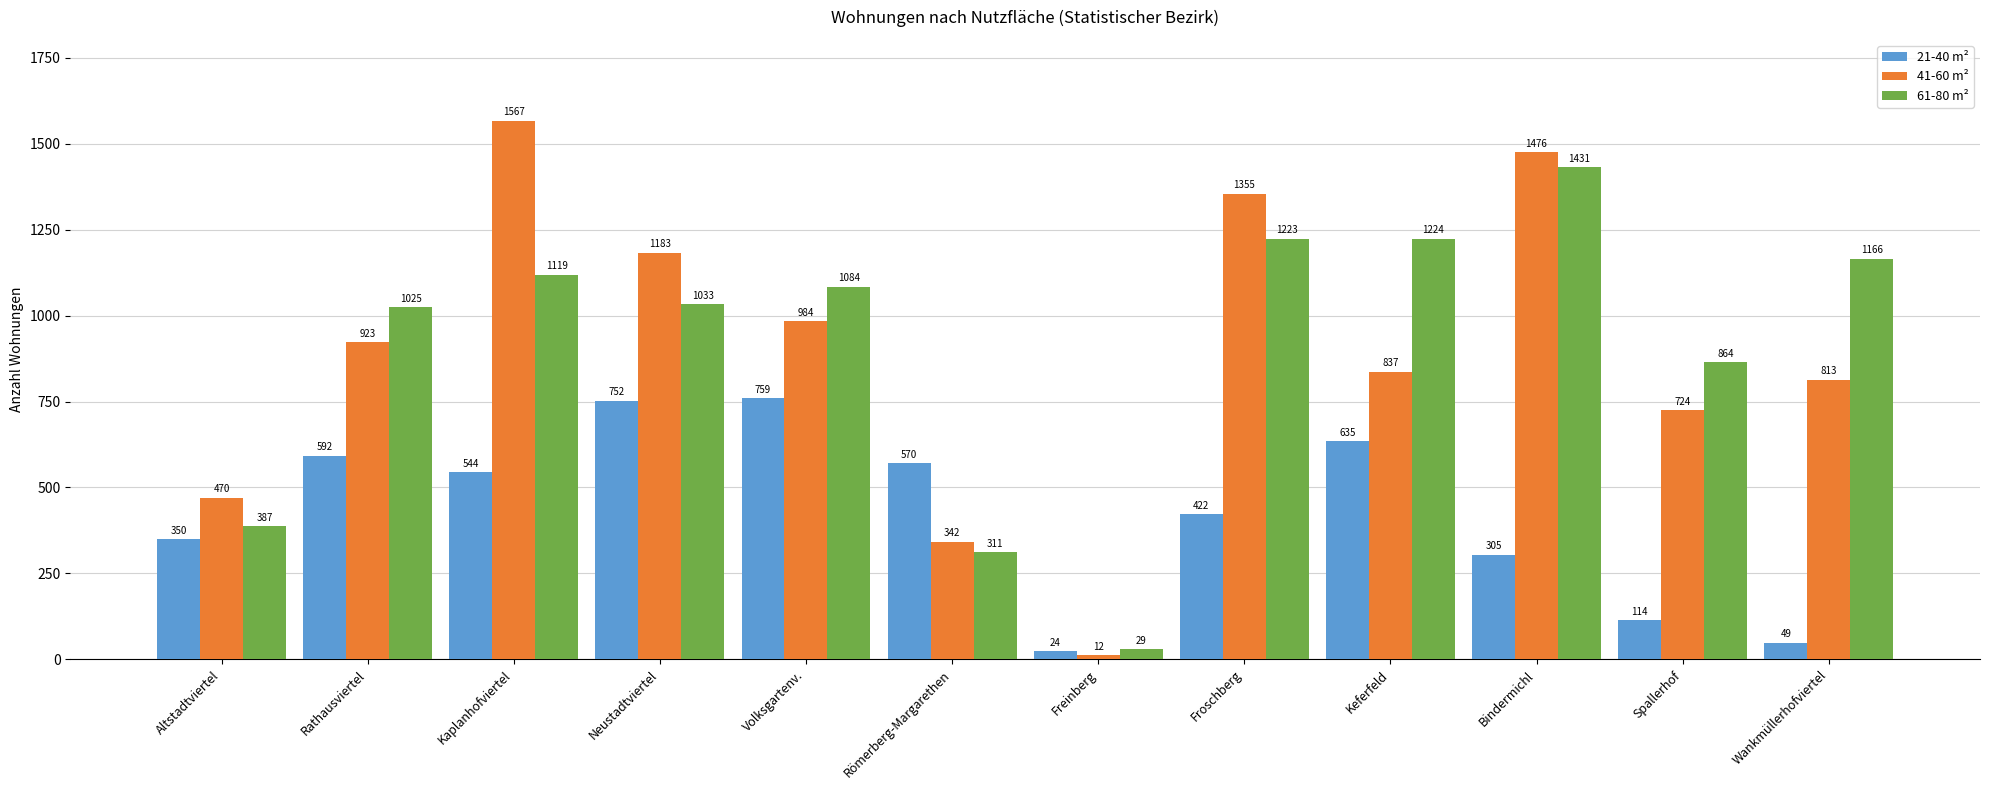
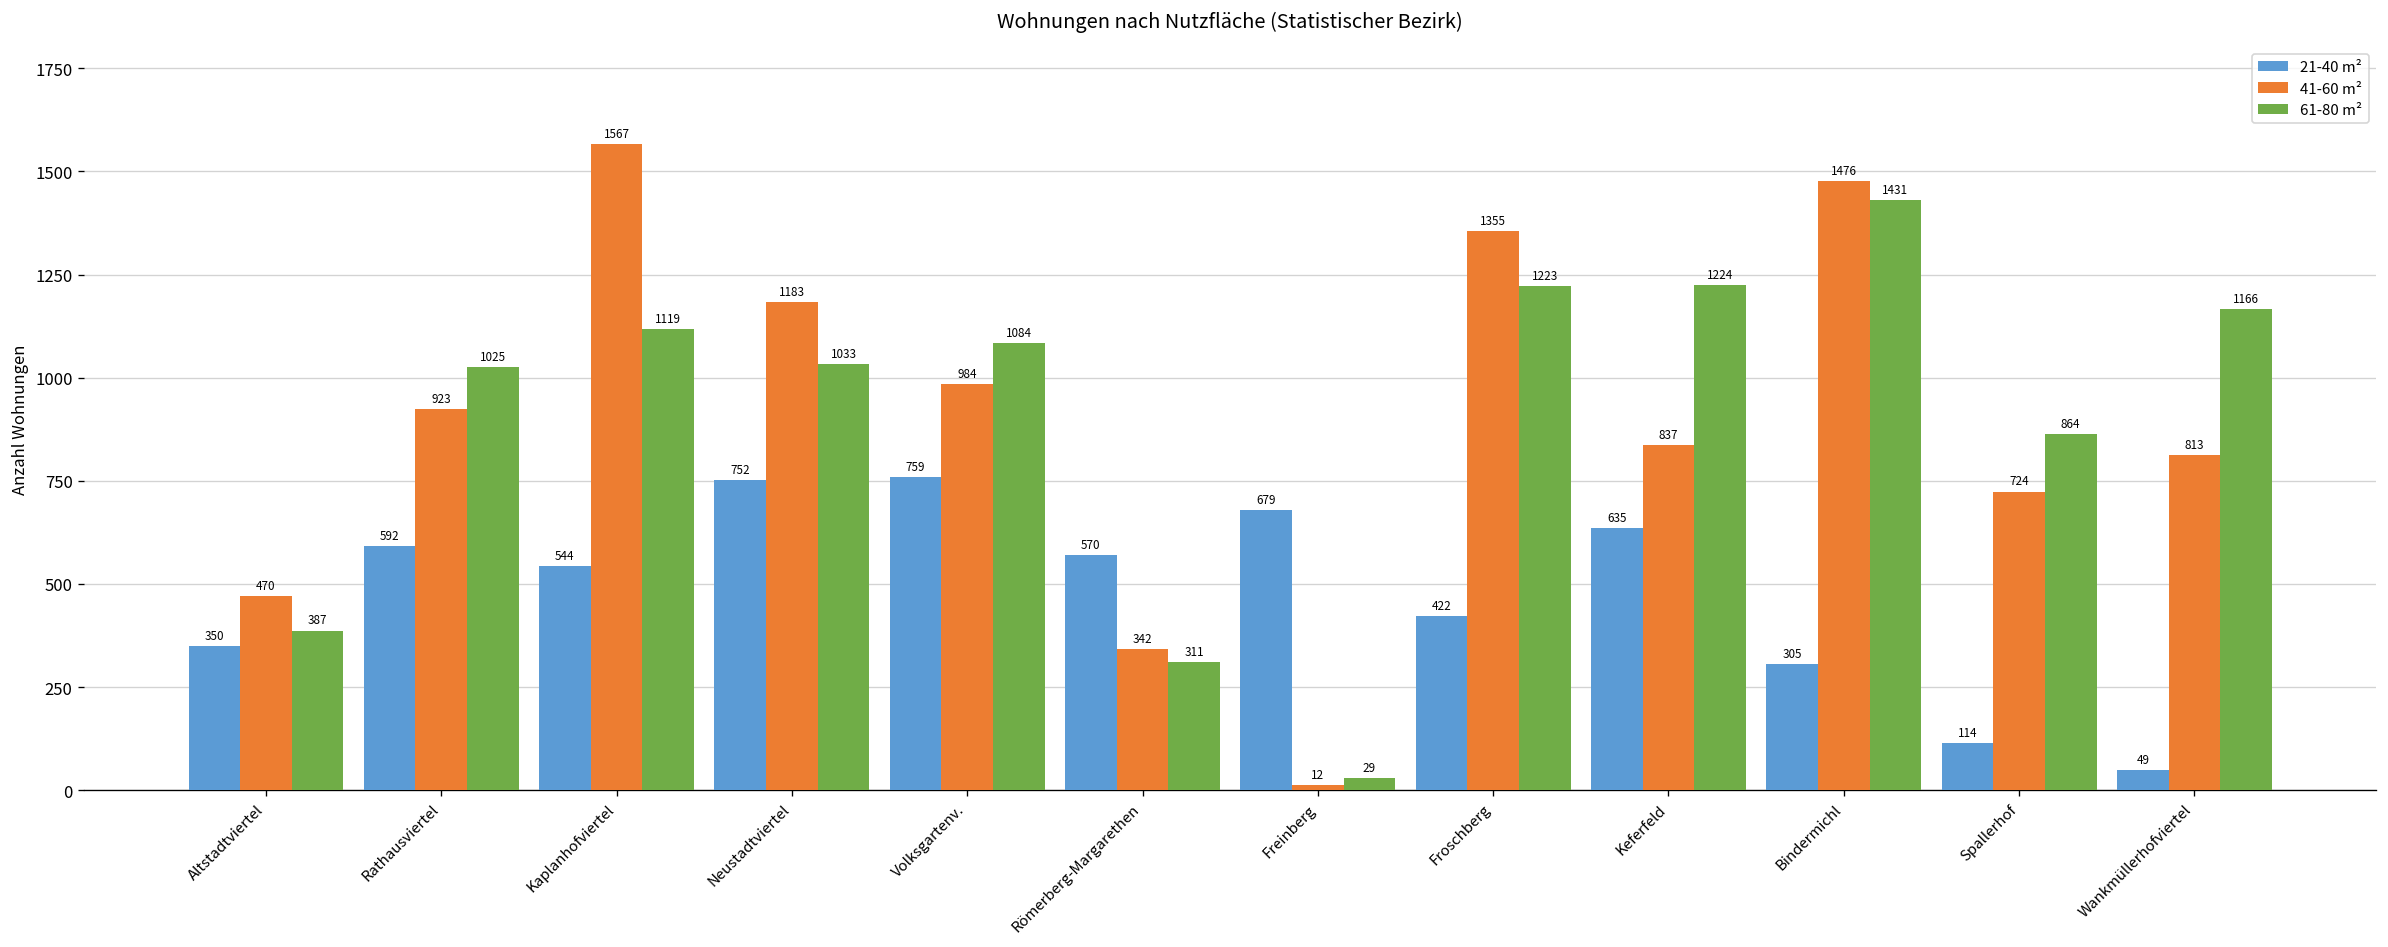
21-40 m², Freinberg: 24 -> 679
